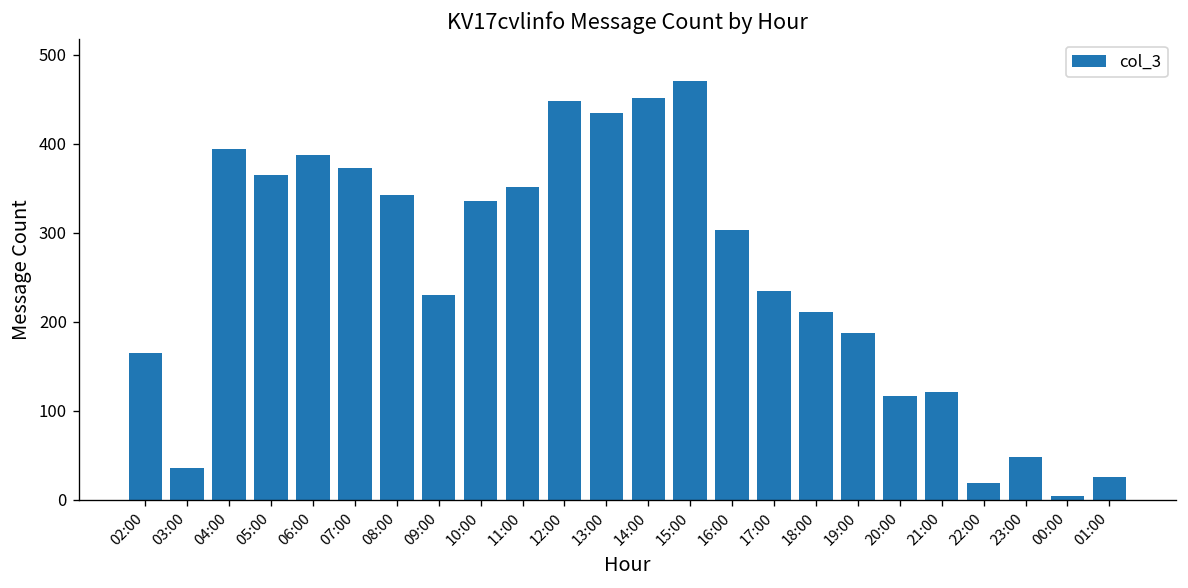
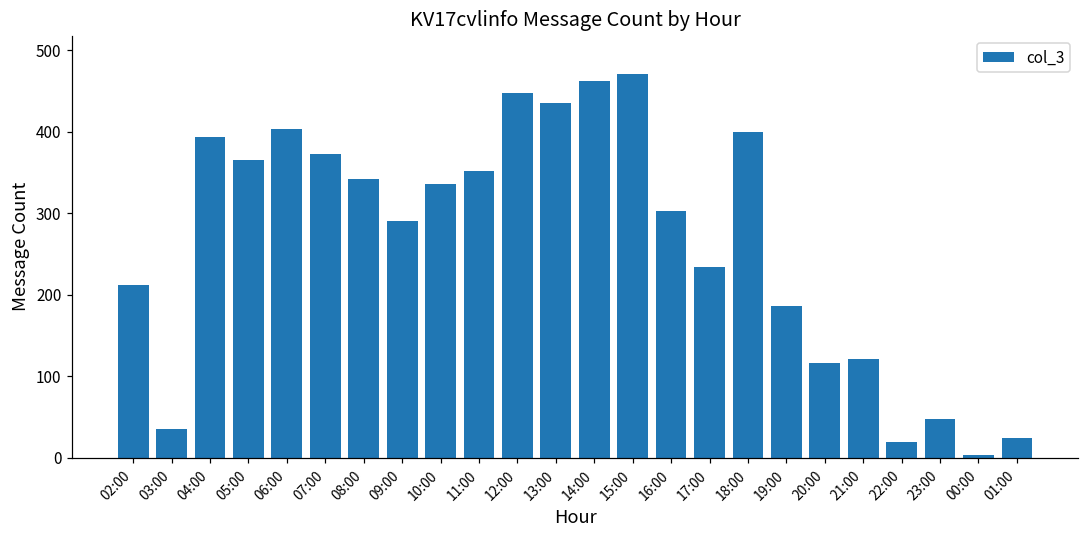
02:00: 170 -> 210
06:00: 390 -> 400
09:00: 230 -> 290
14:00: 450 -> 460
18:00: 210 -> 400
